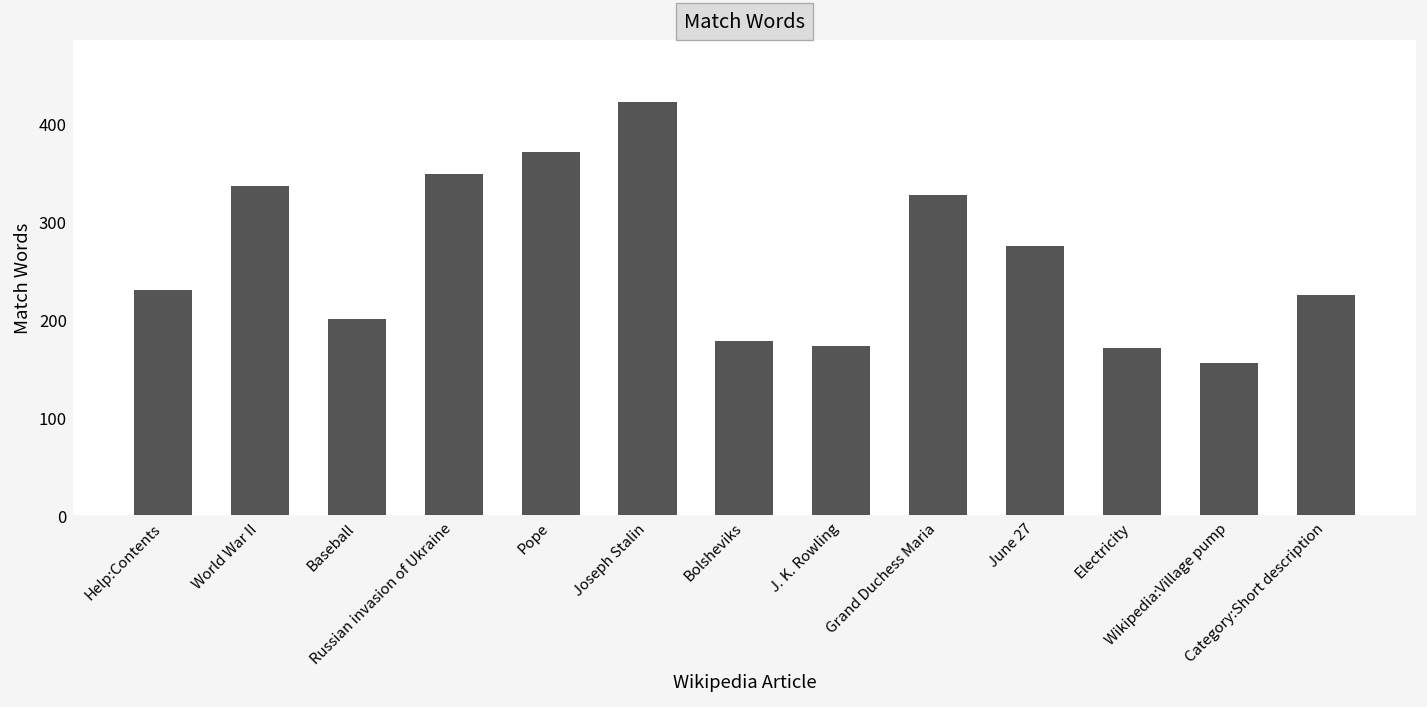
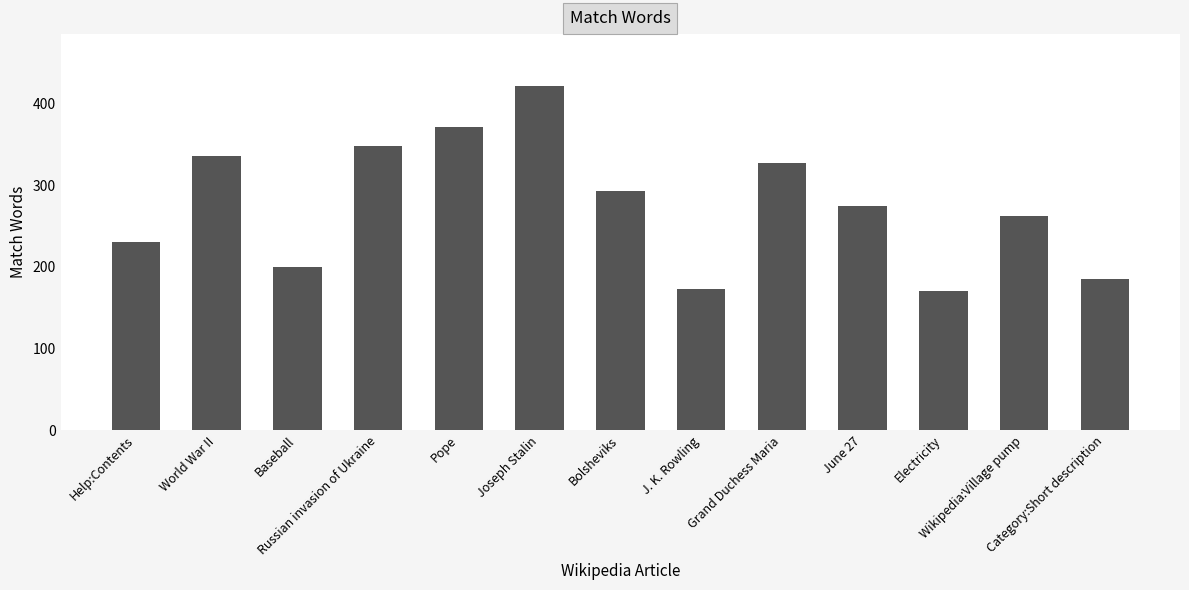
Bolsheviks: 180 -> 290
Wikipedia:Village pump: 160 -> 260
Category:Short description: 230 -> 190
